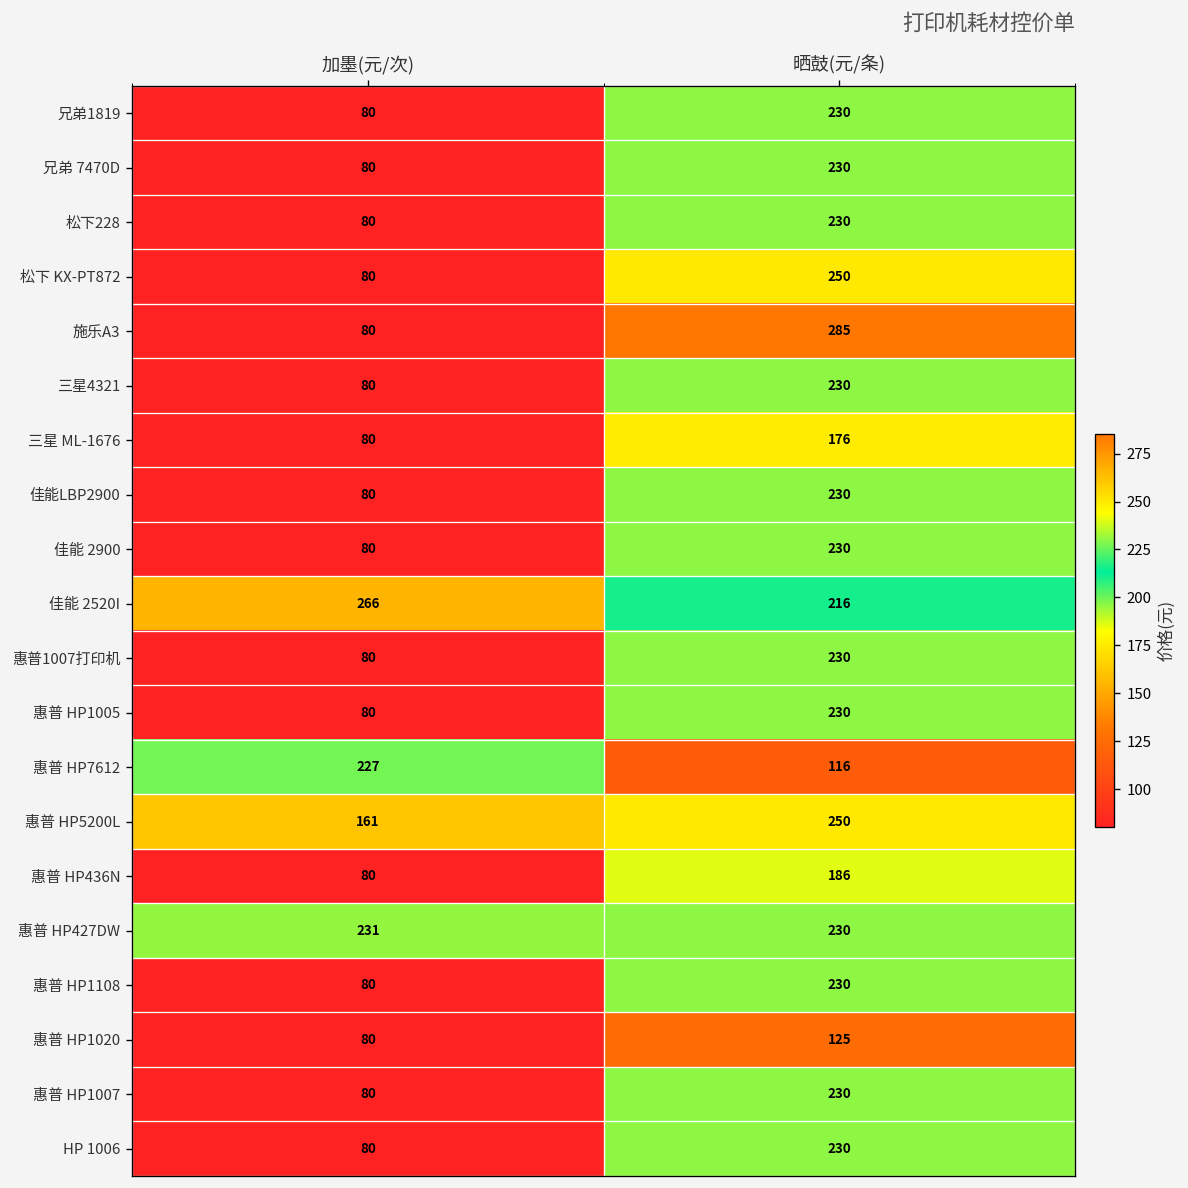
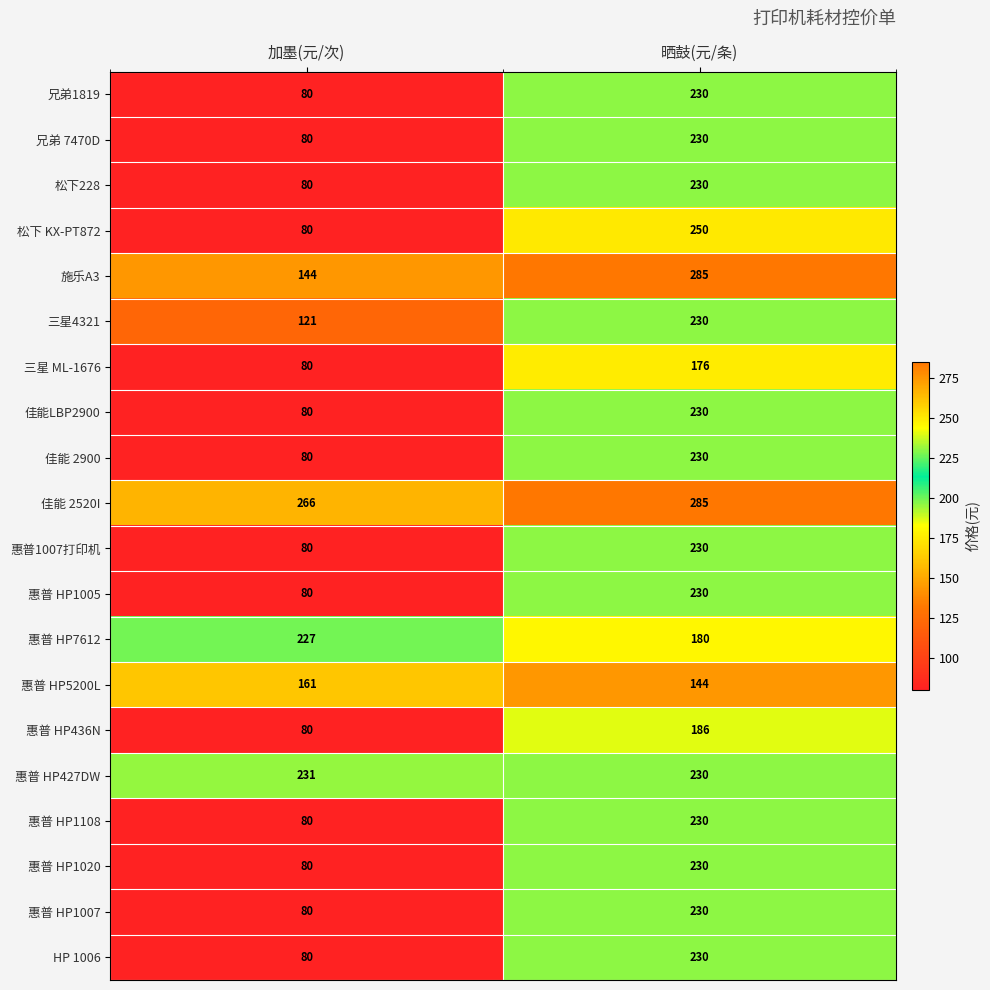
施乐A3, 加墨(元/次): 80 -> 144
三星4321, 加墨(元/次): 80 -> 121
佳能 2520I, 晒鼓(元/条): 216 -> 285
惠普 HP7612, 晒鼓(元/条): 116 -> 180
惠普 HP5200L, 晒鼓(元/条): 250 -> 144
惠普 HP1020, 晒鼓(元/条): 125 -> 230
